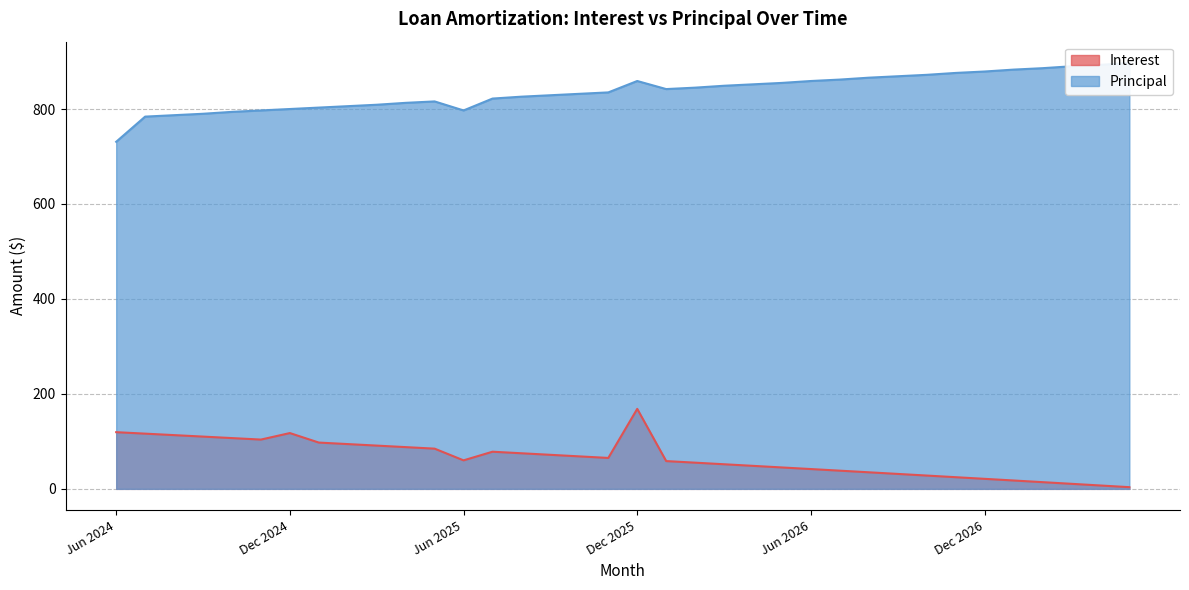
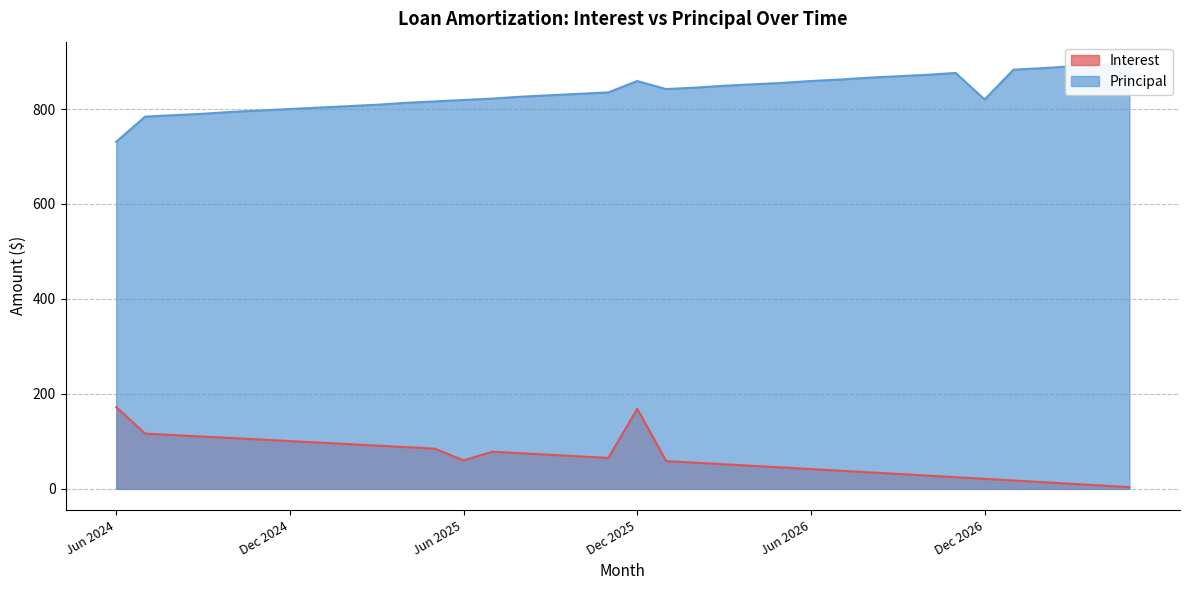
Interest, Jun 2024: 120 -> 170
Interest, Dec 2024: 120 -> 100
Principal, Jun 2025: 800 -> 820
Principal, Dec 2026: 880 -> 820
